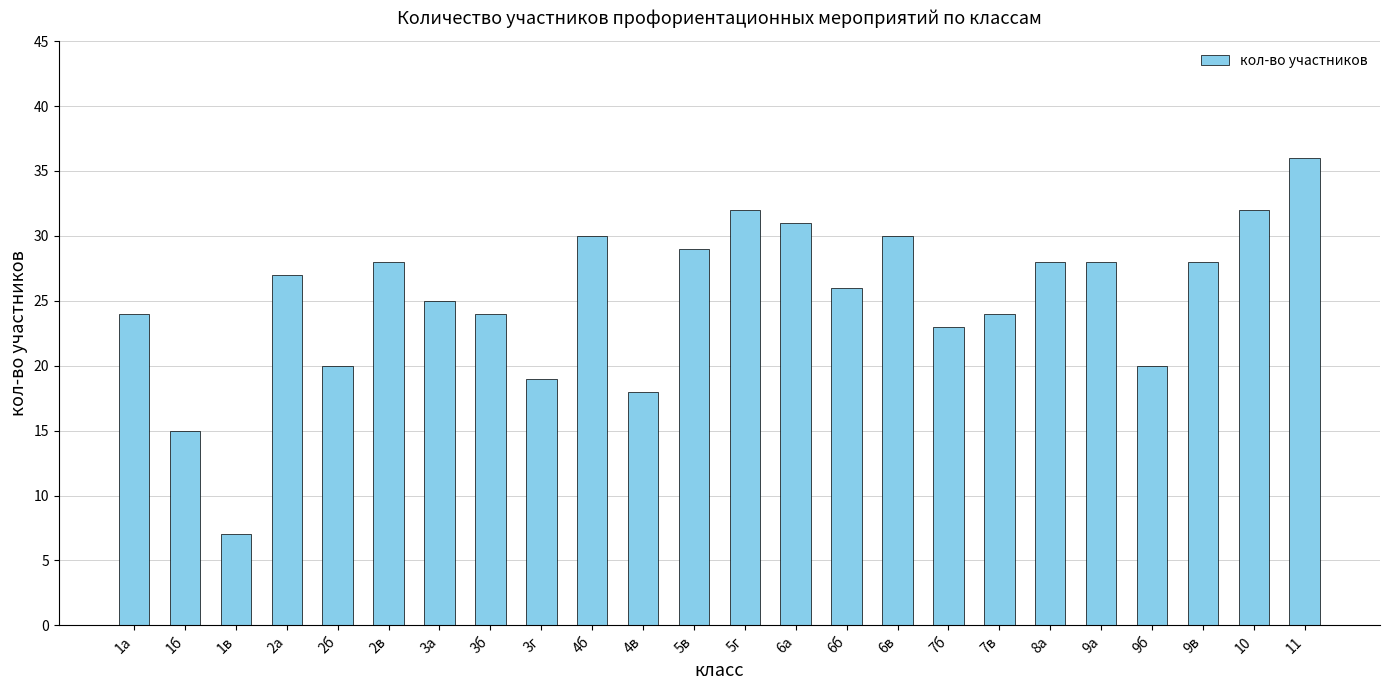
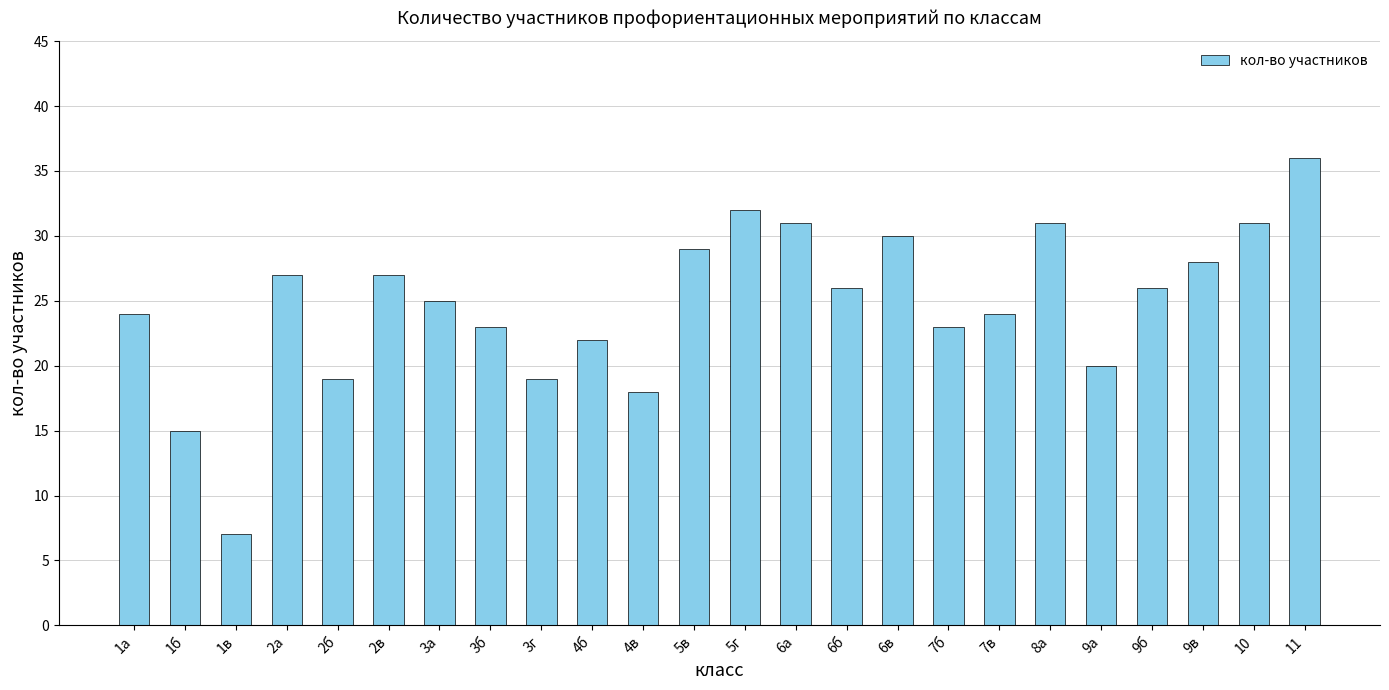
2б: 20 -> 19
2в: 28 -> 27
3б: 24 -> 23
4б: 30 -> 22
8а: 28 -> 31
9а: 28 -> 20
9б: 20 -> 26
10: 32 -> 31
